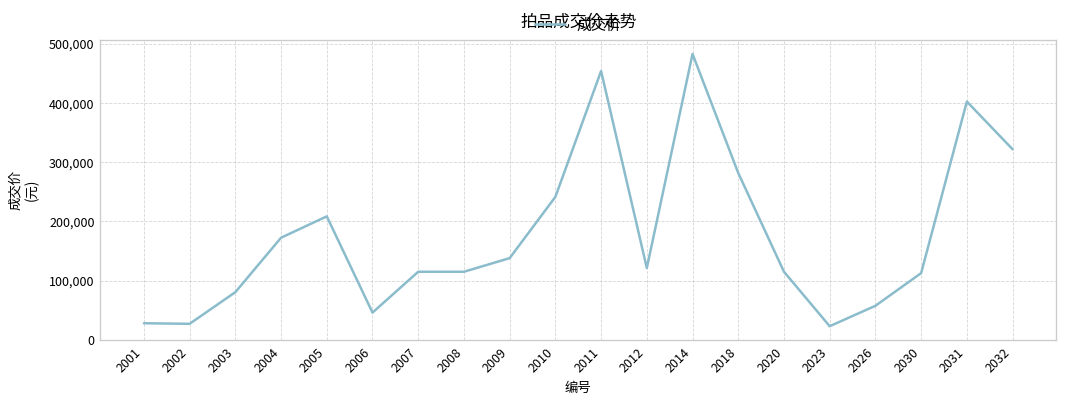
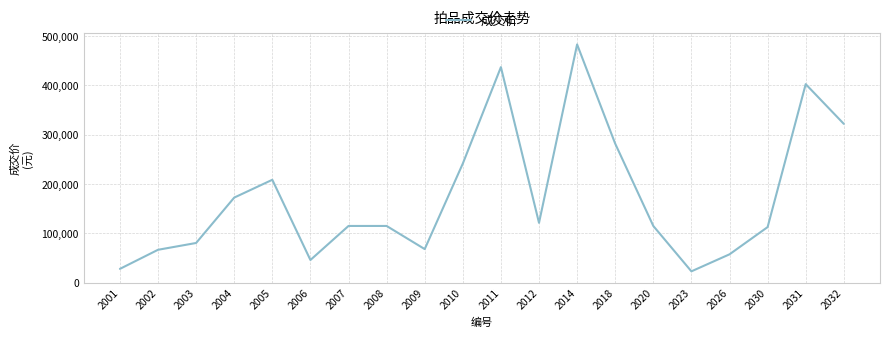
2002: 30,000 -> 70,000
2009: 140,000 -> 70,000
2011: 450,000 -> 440,000
